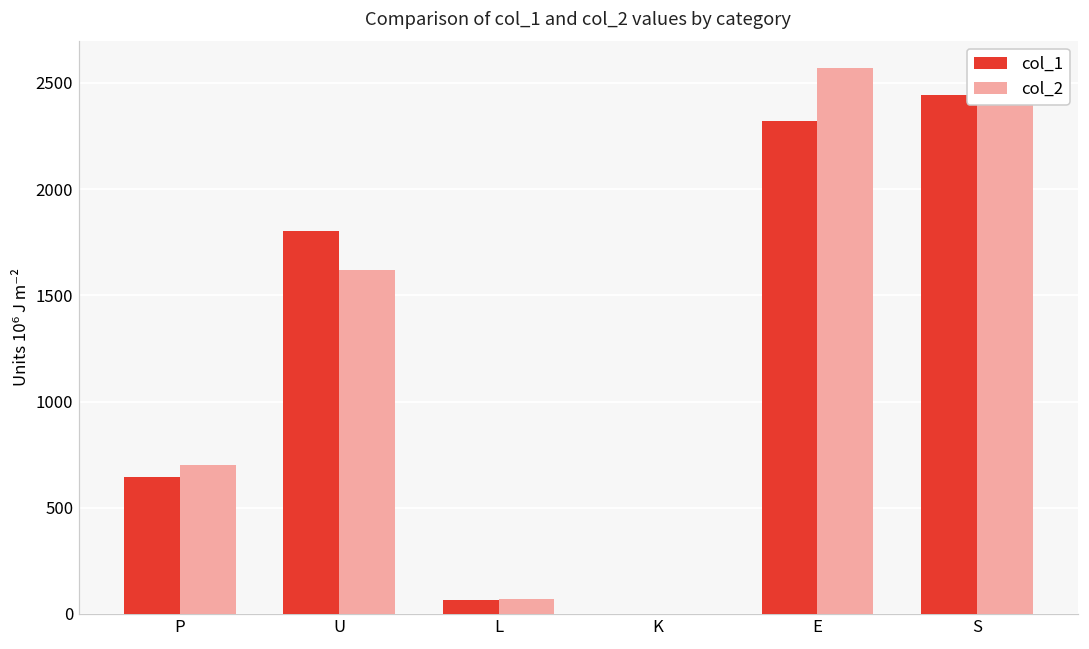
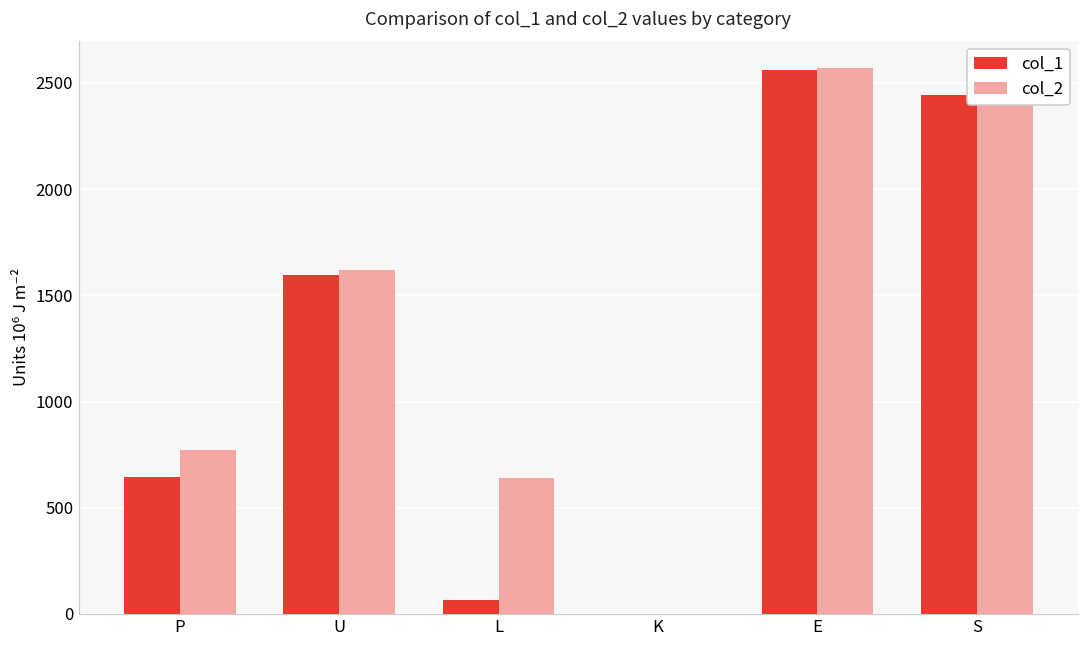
col_2, P: 700 -> 770
col_1, U: 1800 -> 1600
col_2, L: 70 -> 640
col_1, E: 2320 -> 2560
